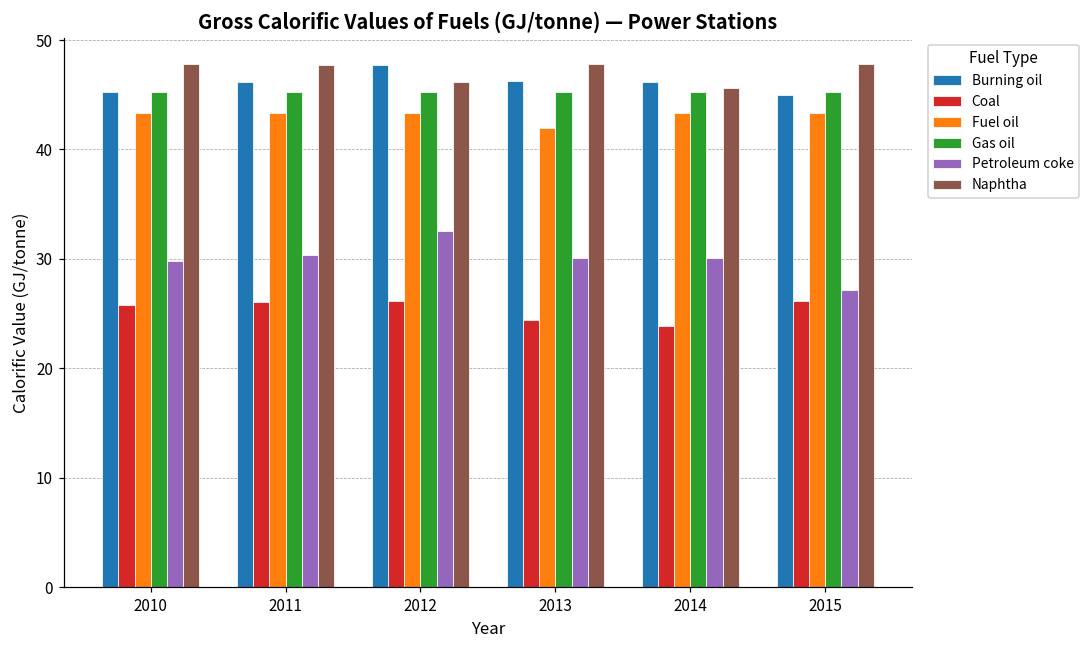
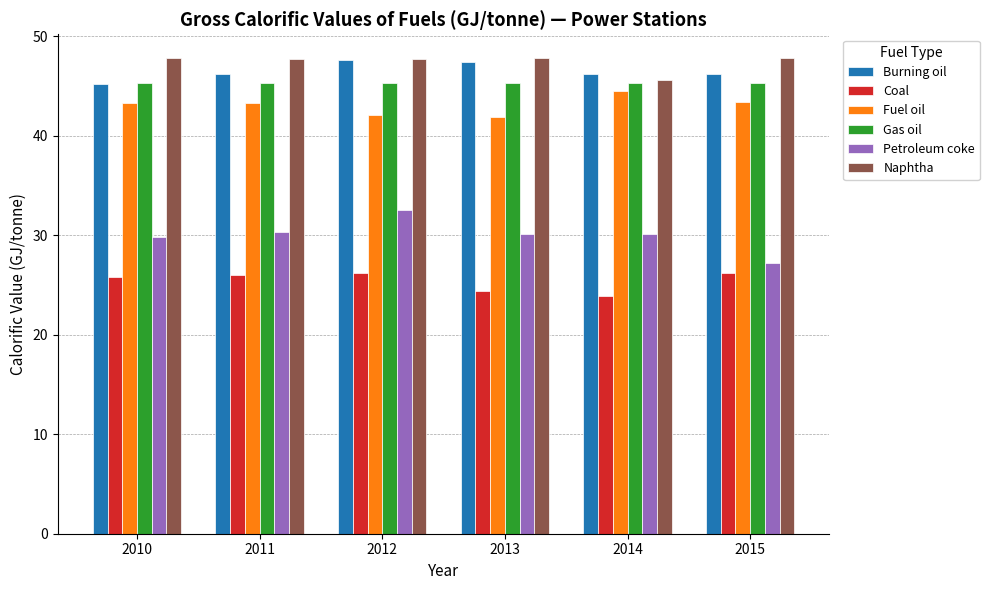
Fuel oil, 2012: 43 -> 42
Naphtha, 2012: 46 -> 48
Burning oil, 2013: 46 -> 47
Fuel oil, 2014: 43 -> 45
Burning oil, 2015: 45 -> 46
